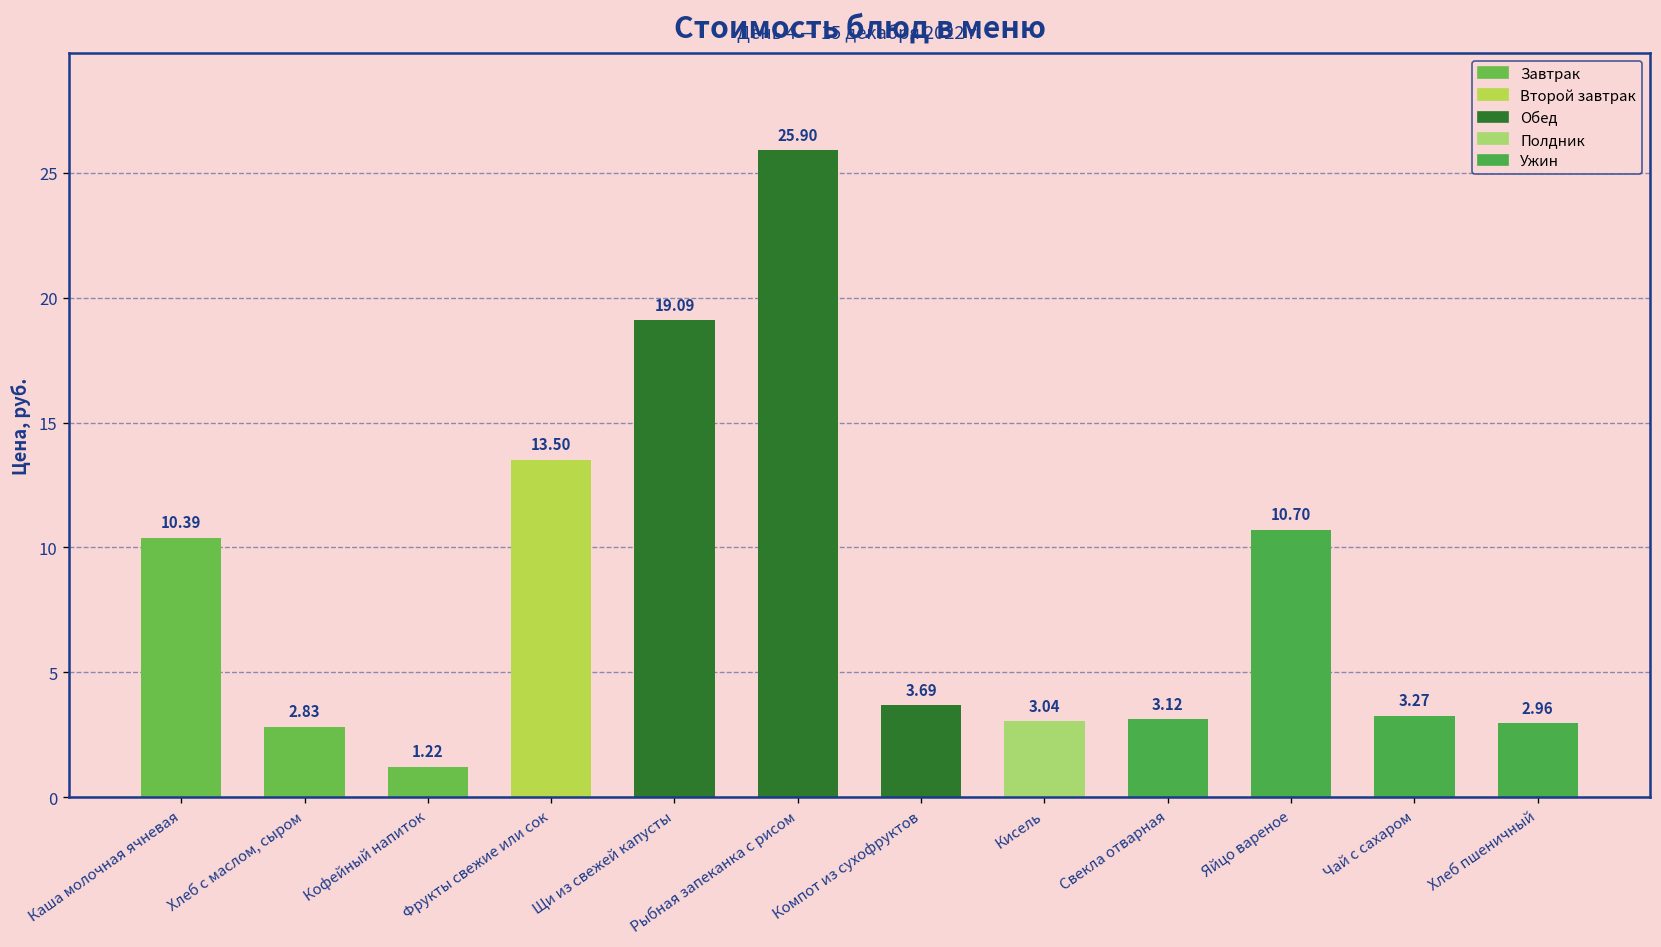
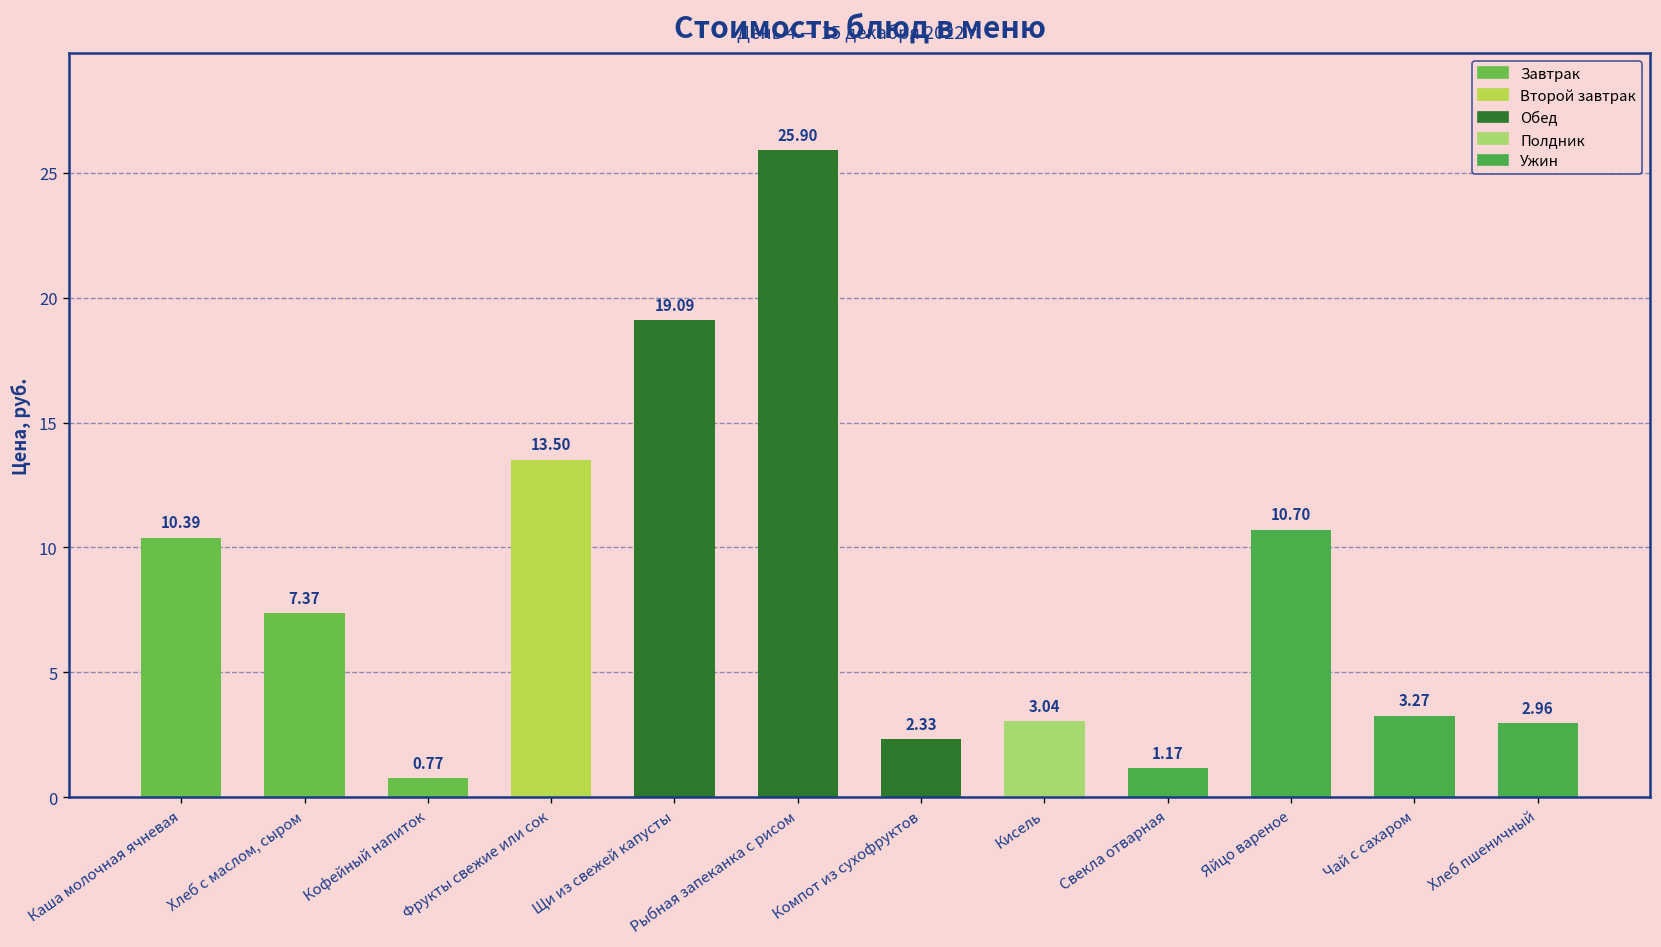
Хлеб с маслом, сыром: 2.83 -> 7.37
Кофейный напиток: 1.22 -> 0.77
Компот из сухофруктов: 3.69 -> 2.33
Свекла отварная: 3.12 -> 1.17
